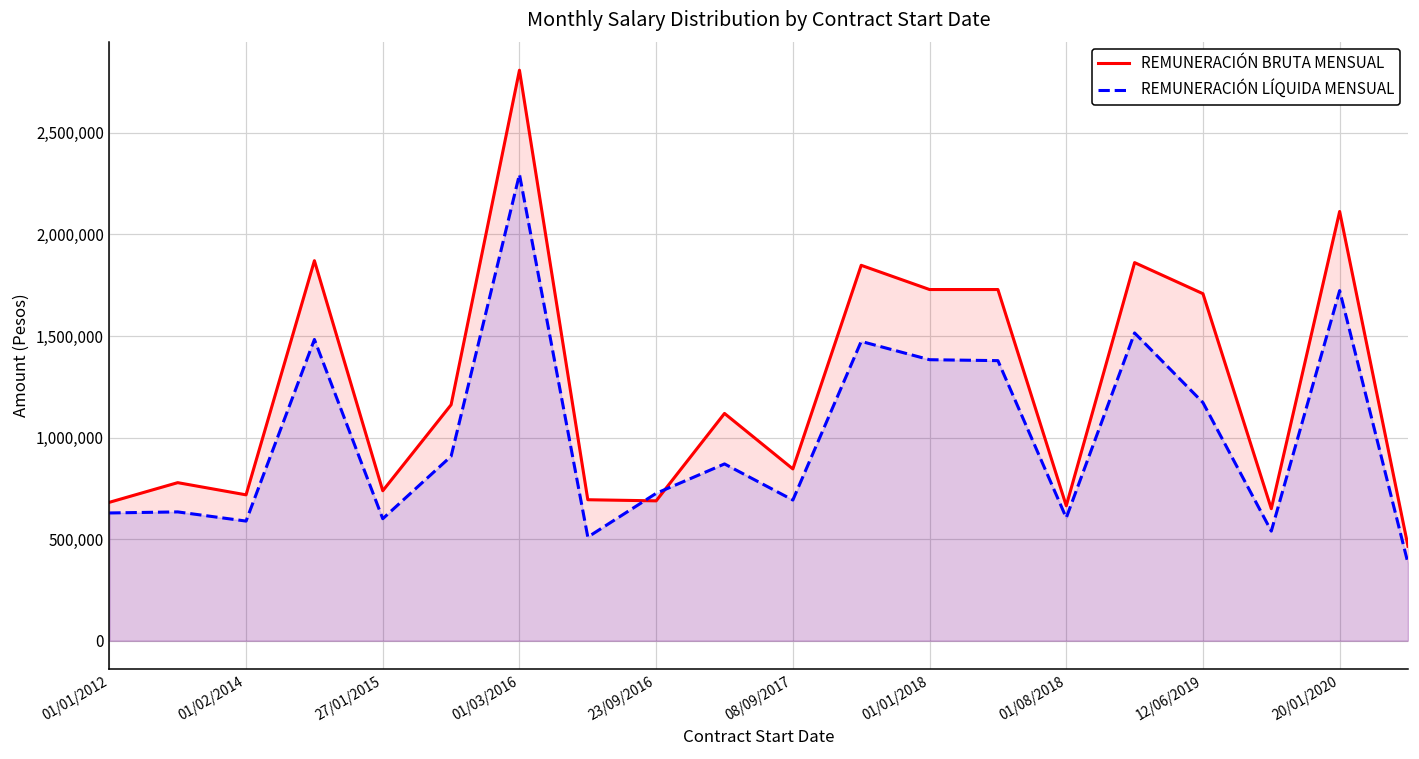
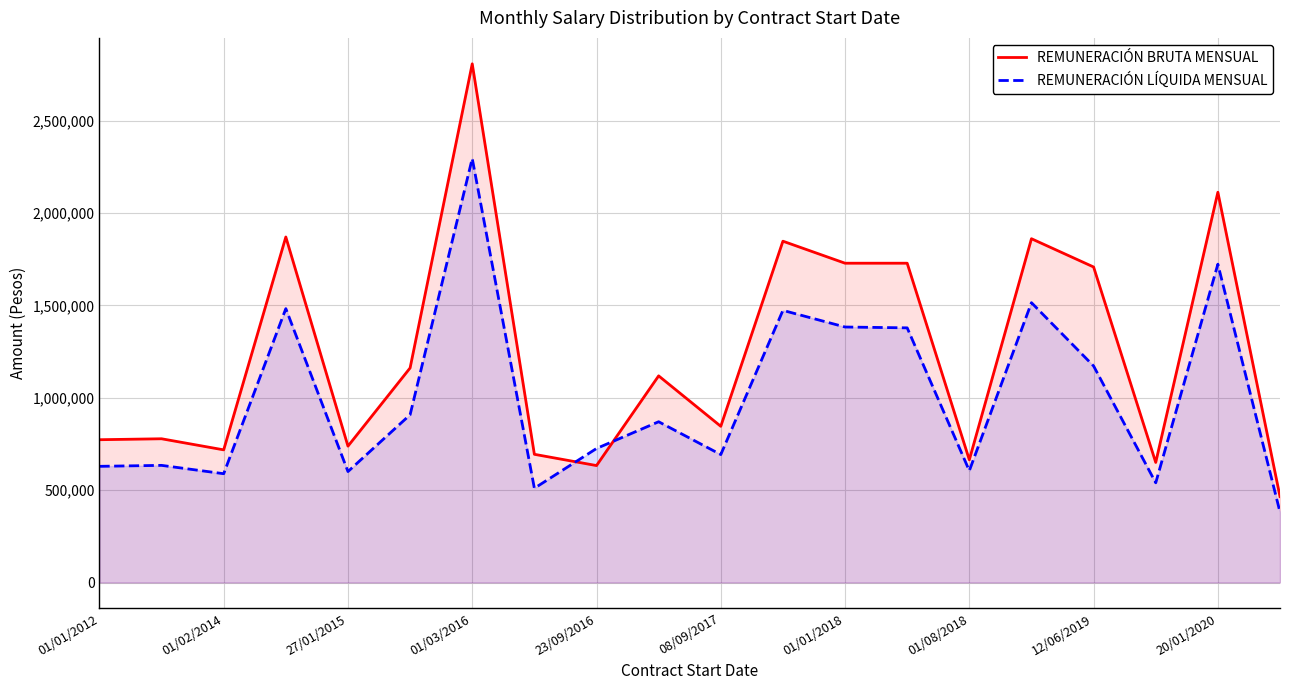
REMUNERACIÓN BRUTA MENSUAL, 01/01/2012: 680,000 -> 770,000
REMUNERACIÓN BRUTA MENSUAL, 23/09/2016: 690,000 -> 630,000
